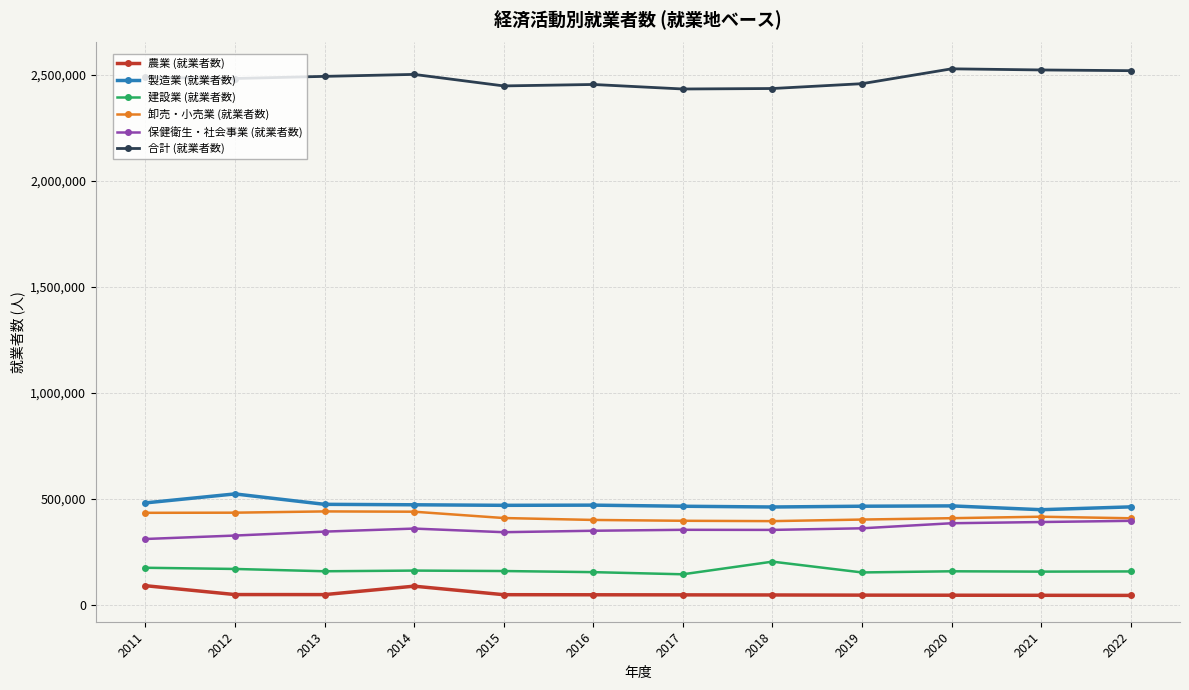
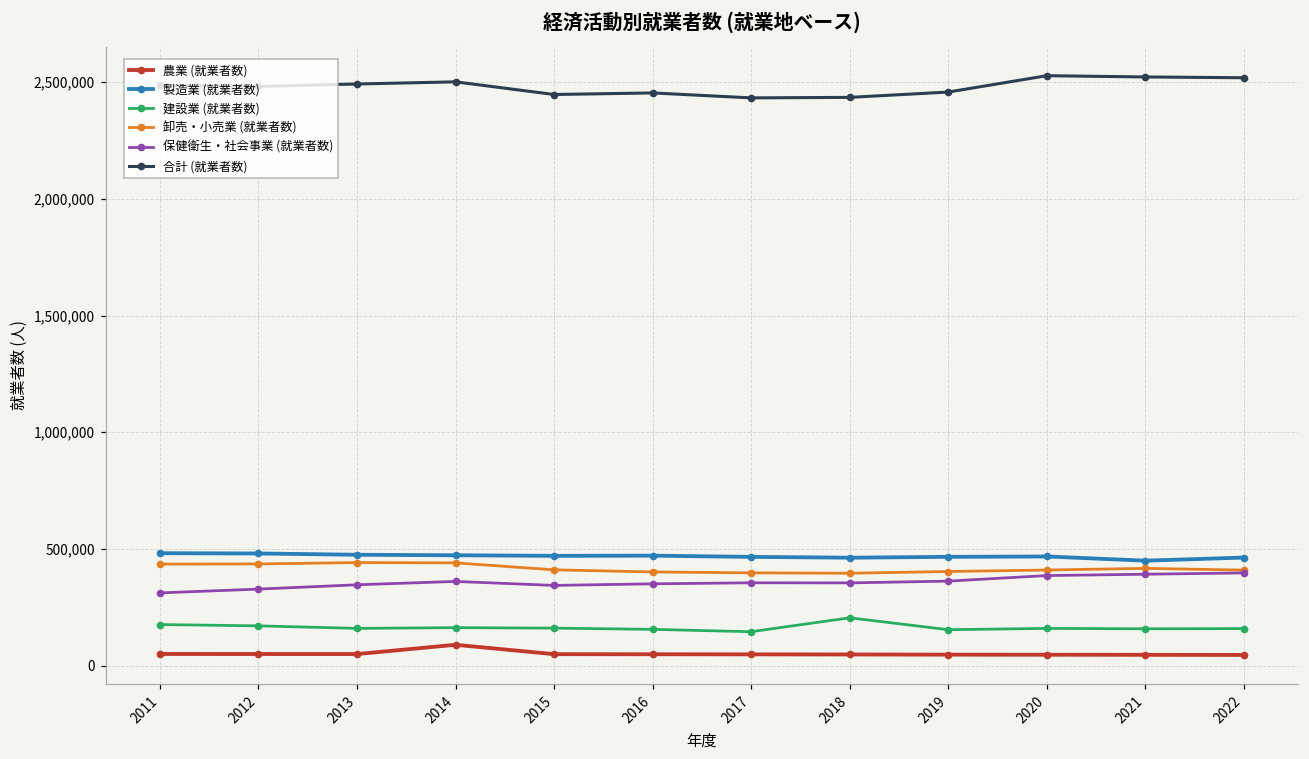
農業 (就業者数), 2011: 90,000 -> 50,000
製造業 (就業者数), 2012: 520,000 -> 480,000
